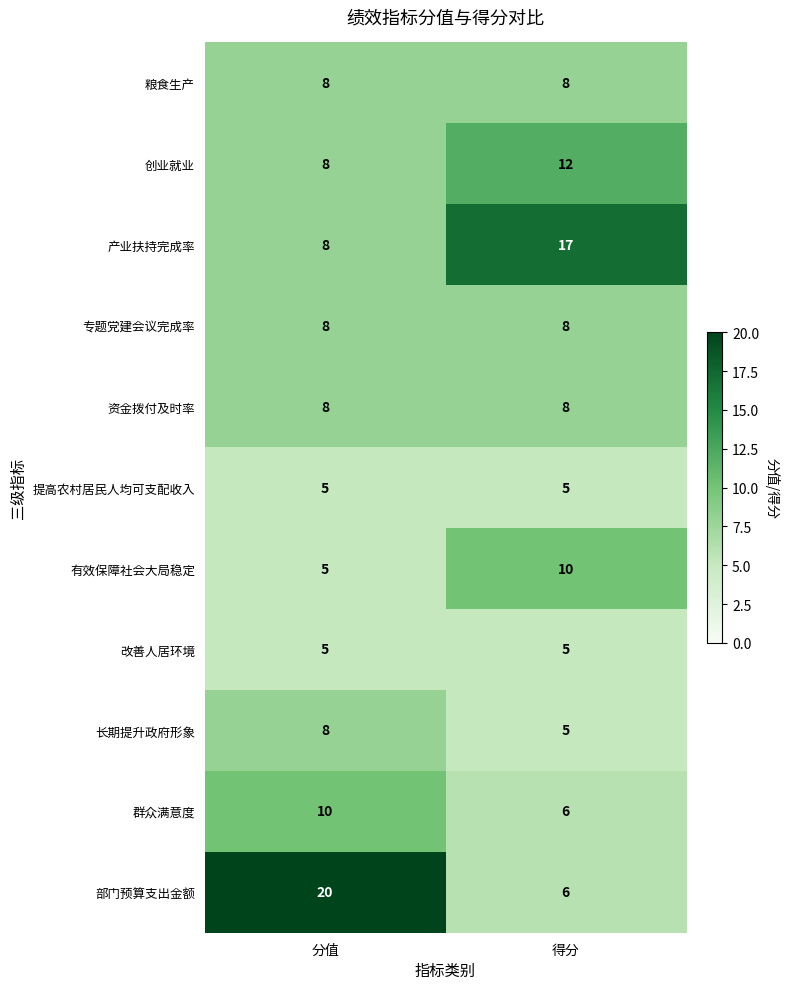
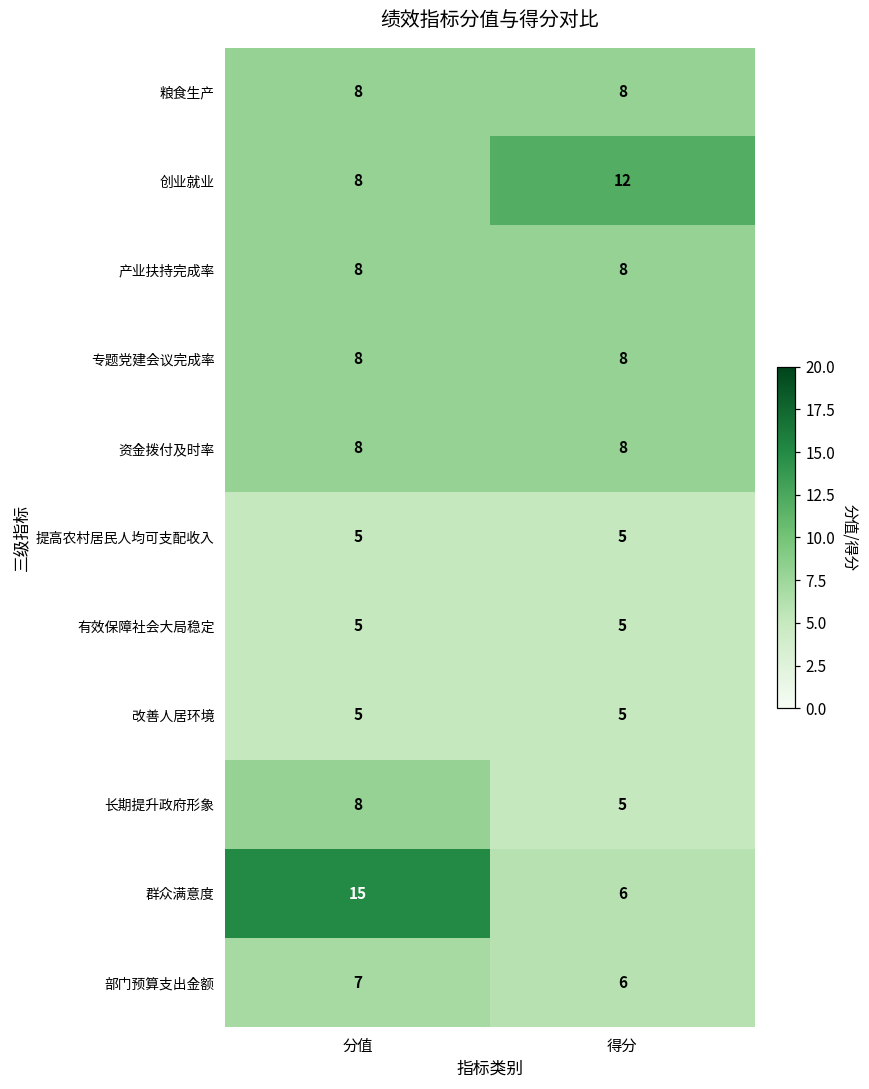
产业扶持完成率, 得分: 17 -> 8
有效保障社会大局稳定, 得分: 10 -> 5
群众满意度, 分值: 10 -> 15
部门预算支出金额, 分值: 20 -> 7
